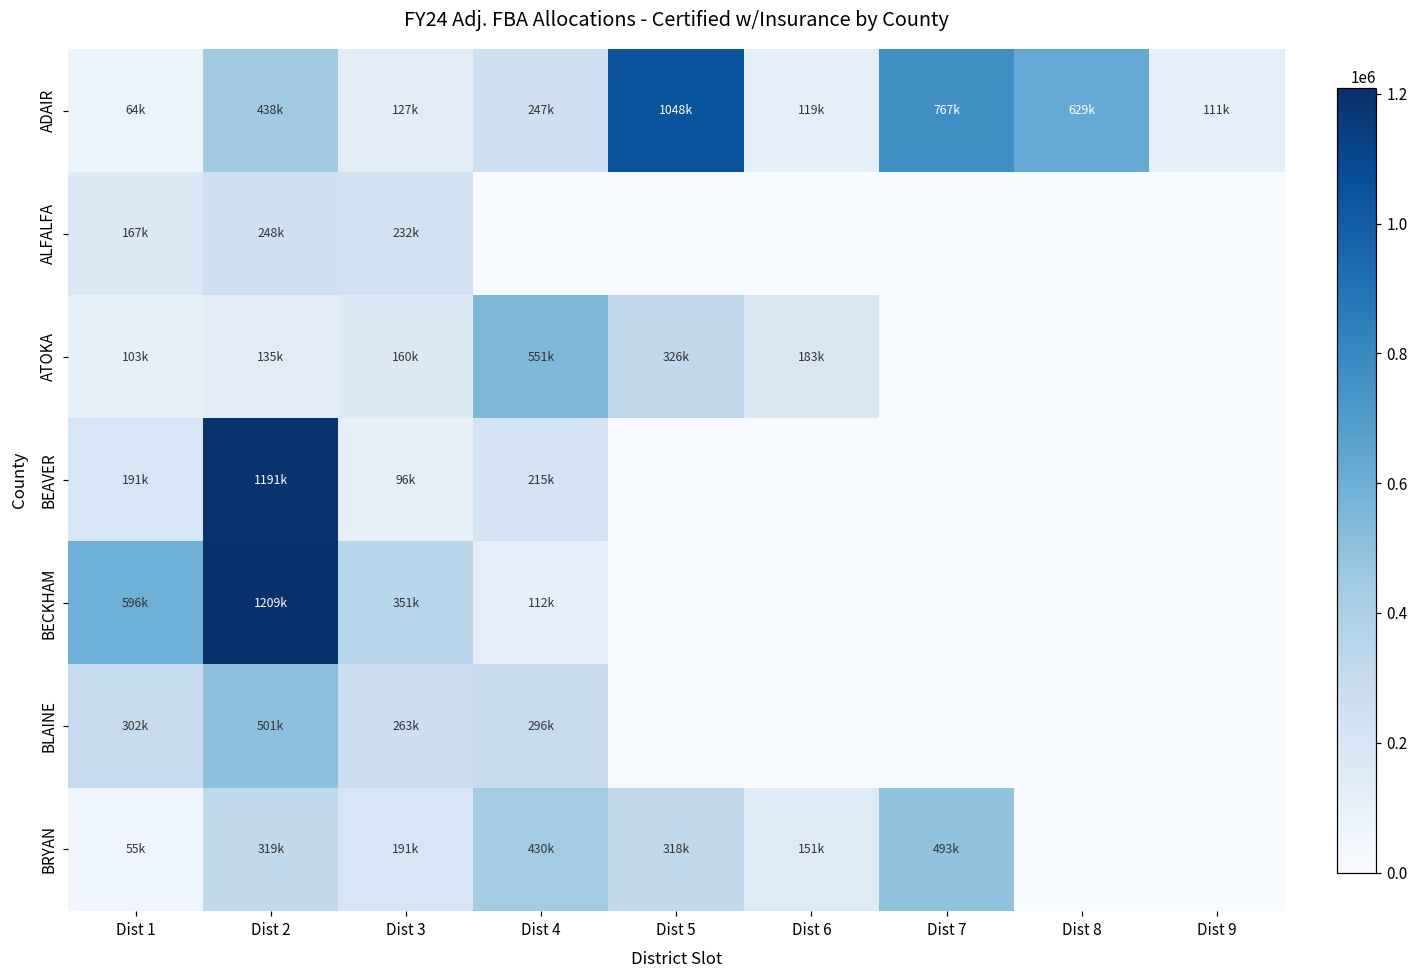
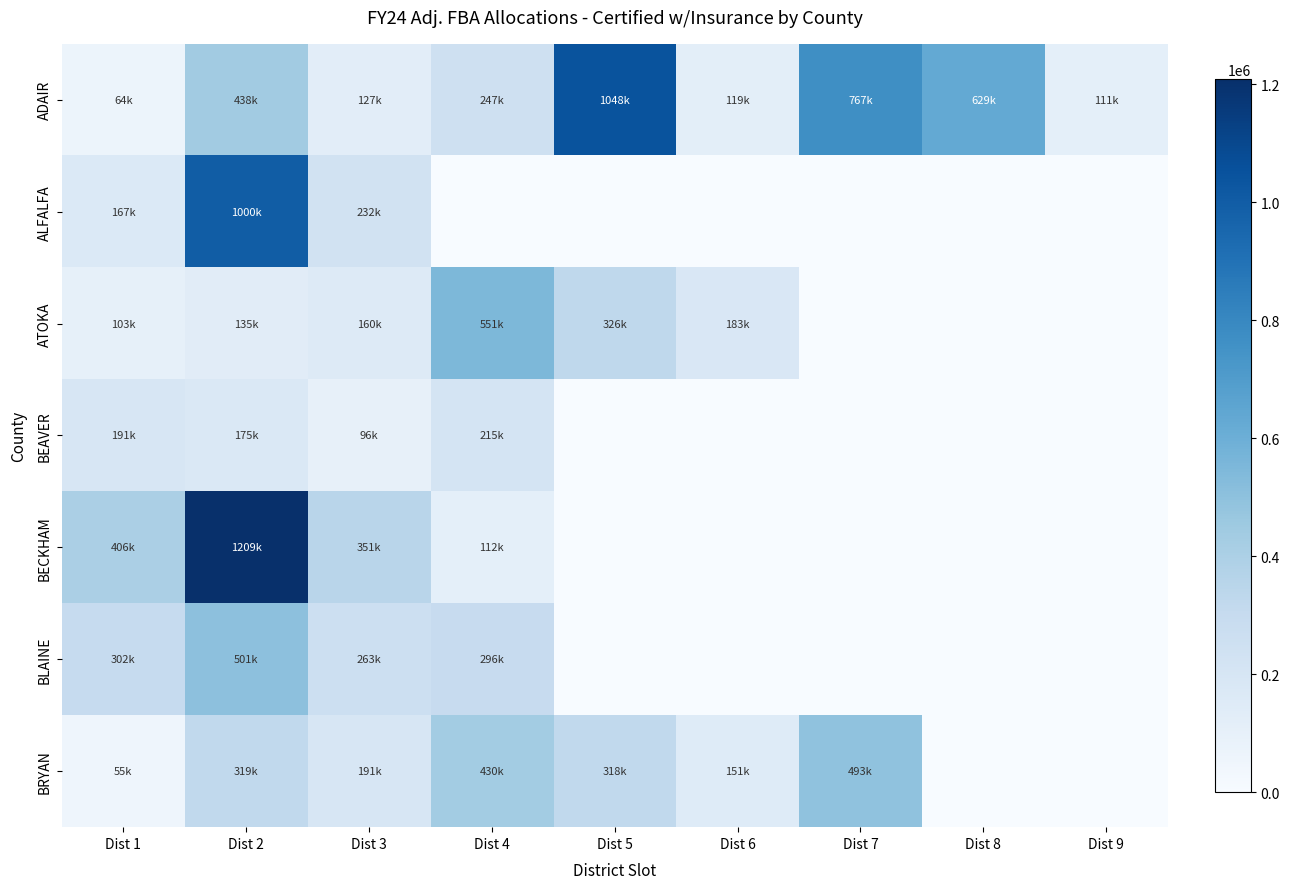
ALFALFA, Dist 2: 248k -> 1000k
BEAVER, Dist 2: 1191k -> 175k
BECKHAM, Dist 1: 596k -> 406k
